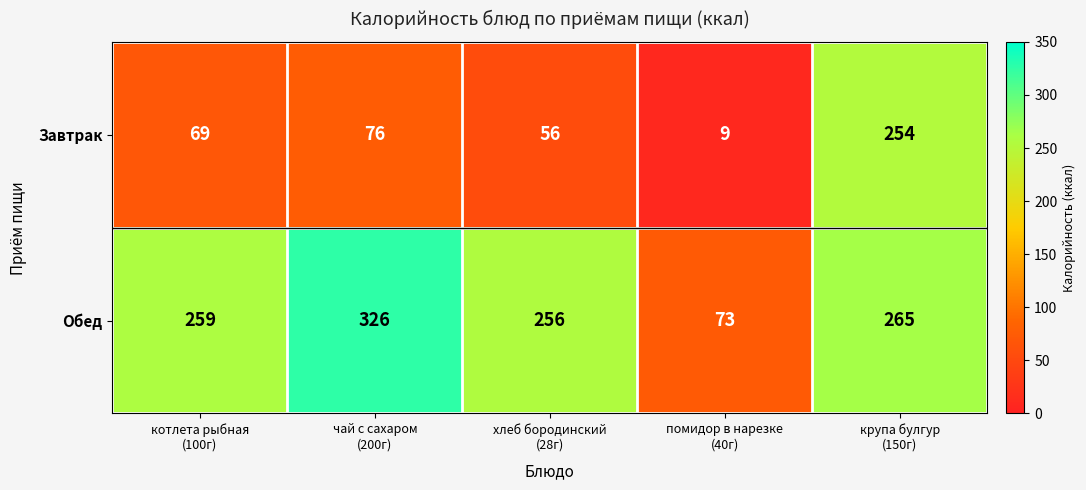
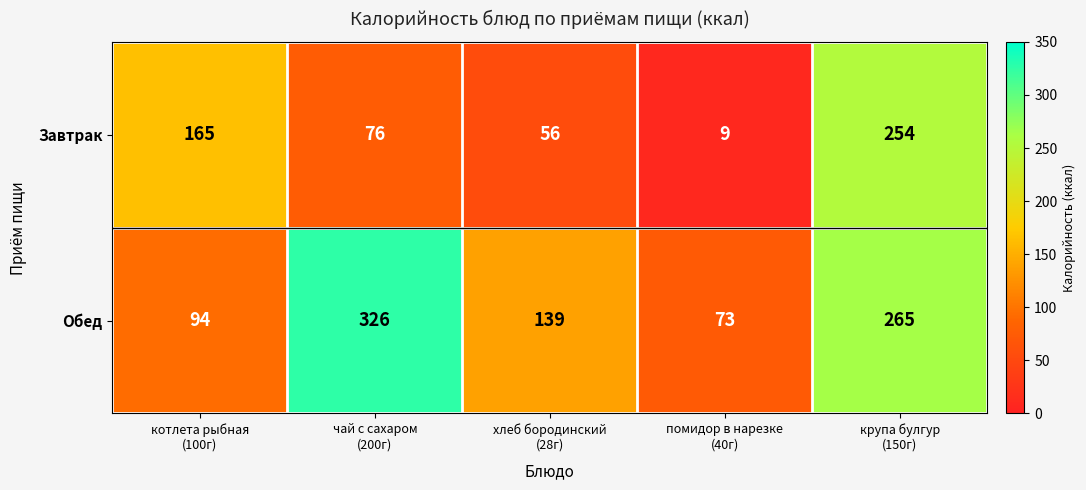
Завтрак, котлета рыбная (100г): 69 -> 165
Обед, котлета рыбная (100г): 259 -> 94
Обед, хлеб бородинский (28г): 256 -> 139
